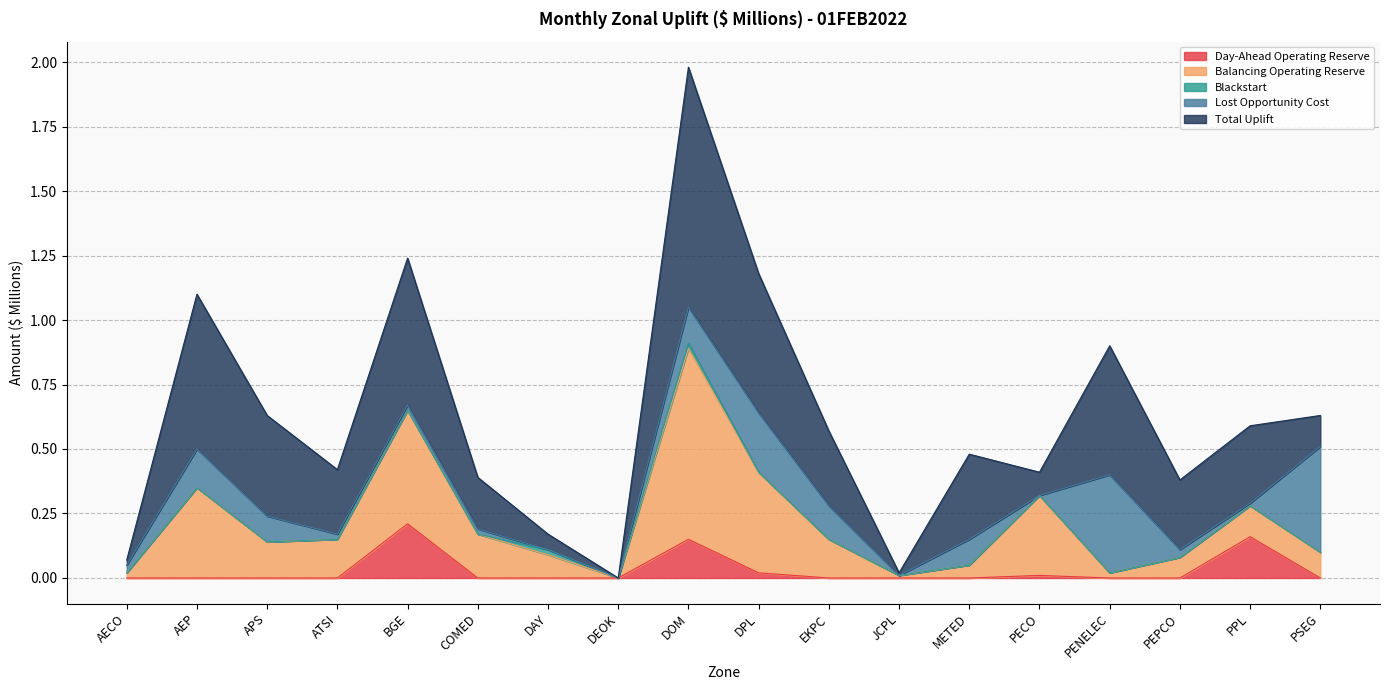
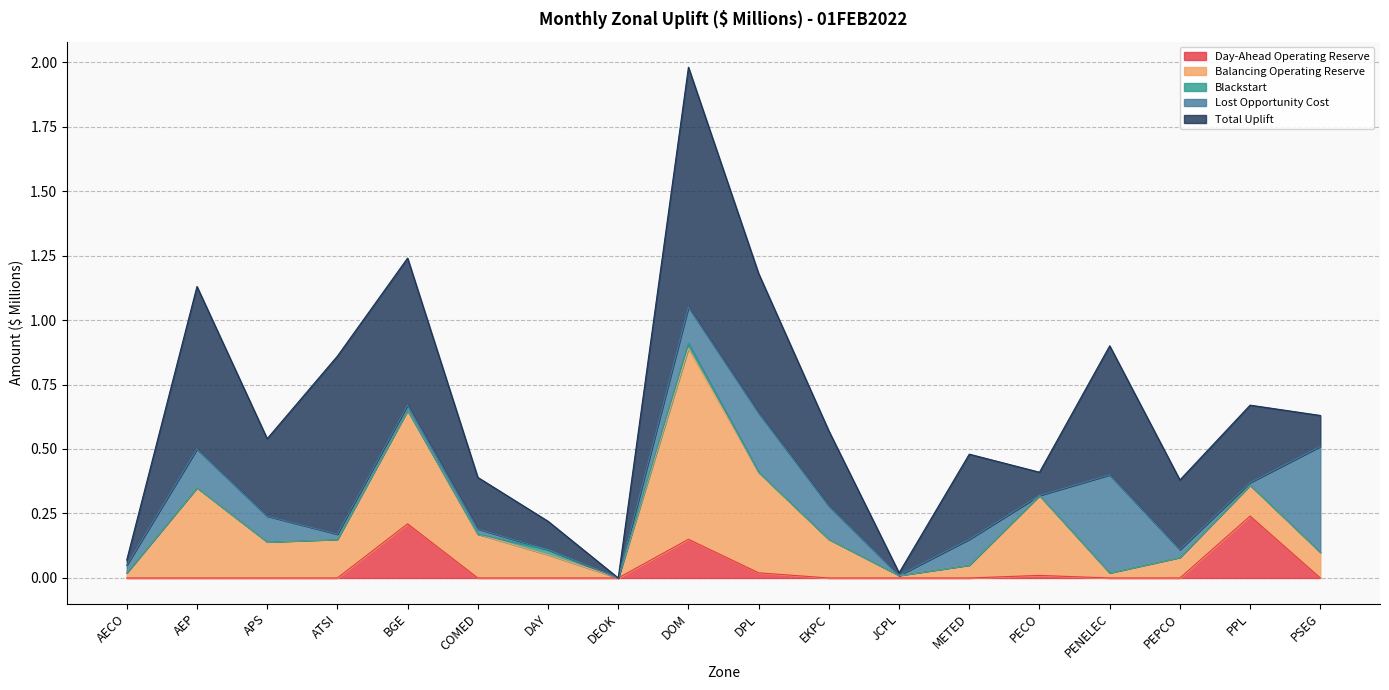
Total Uplift, AEP: 0.60 -> 0.63
Total Uplift, APS: 0.39 -> 0.30
Total Uplift, ATSI: 0.25 -> 0.69
Total Uplift, DAY: 0.06 -> 0.11
Day-Ahead Operating Reserve, PPL: 0.16 -> 0.24
